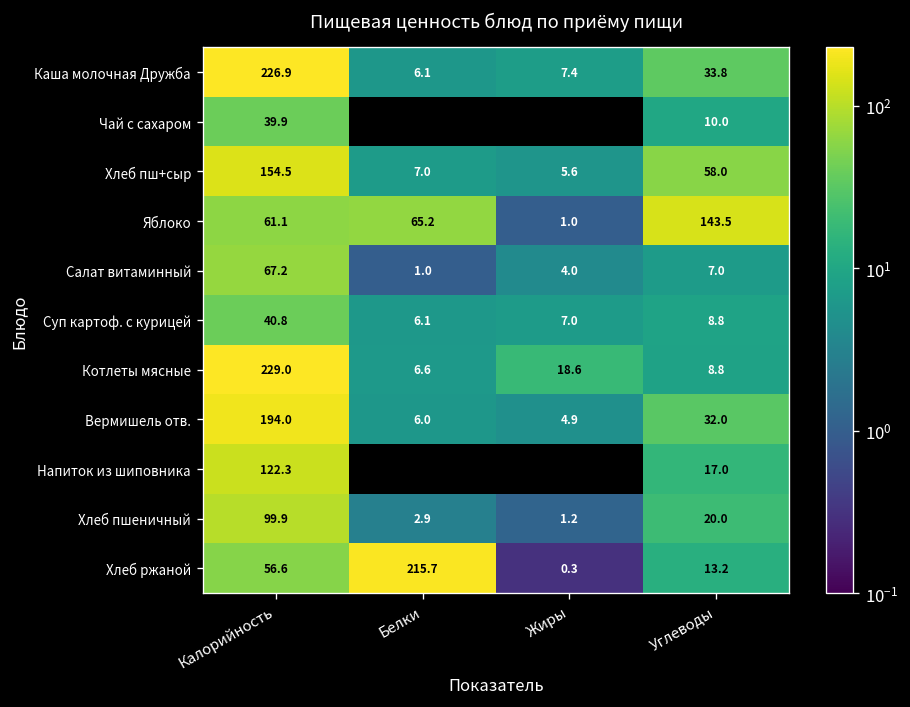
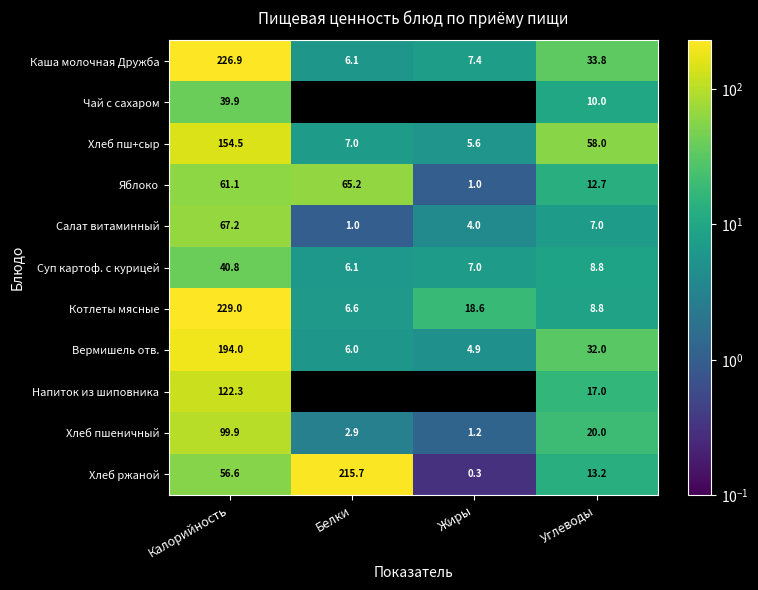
Яблоко, Углеводы: 143.5 -> 12.7
